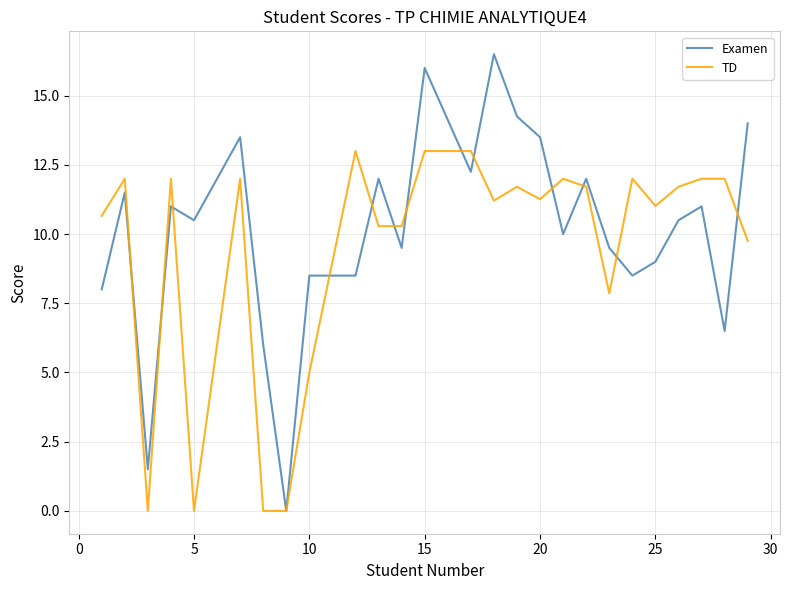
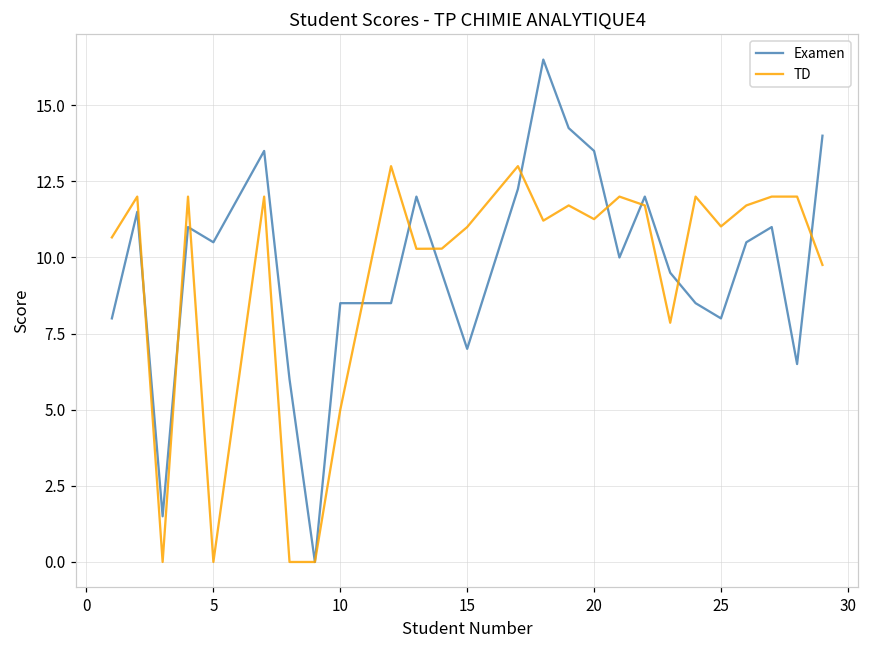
Examen, 15: 16 -> 7
TD, 15: 13 -> 11
Examen, 25: 9 -> 8
